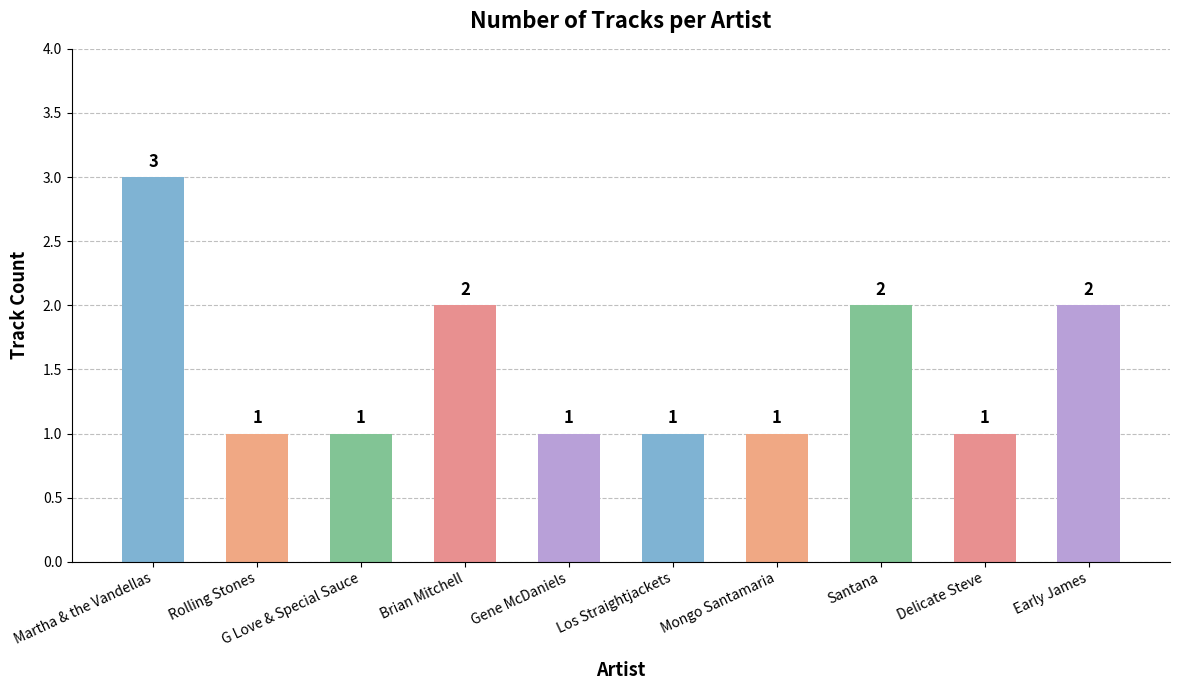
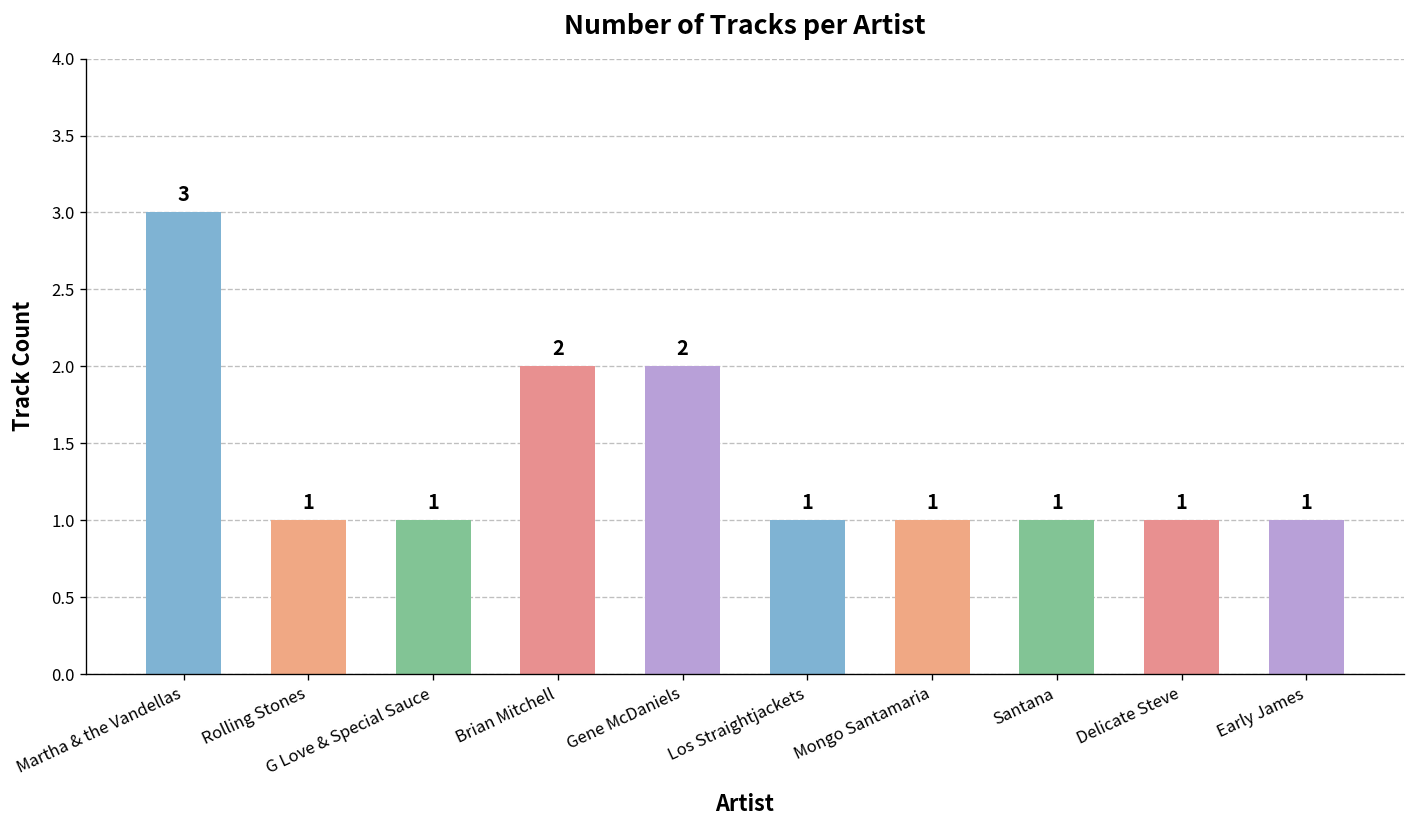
Gene McDaniels: 1 -> 2
Santana: 2 -> 1
Early James: 2 -> 1
